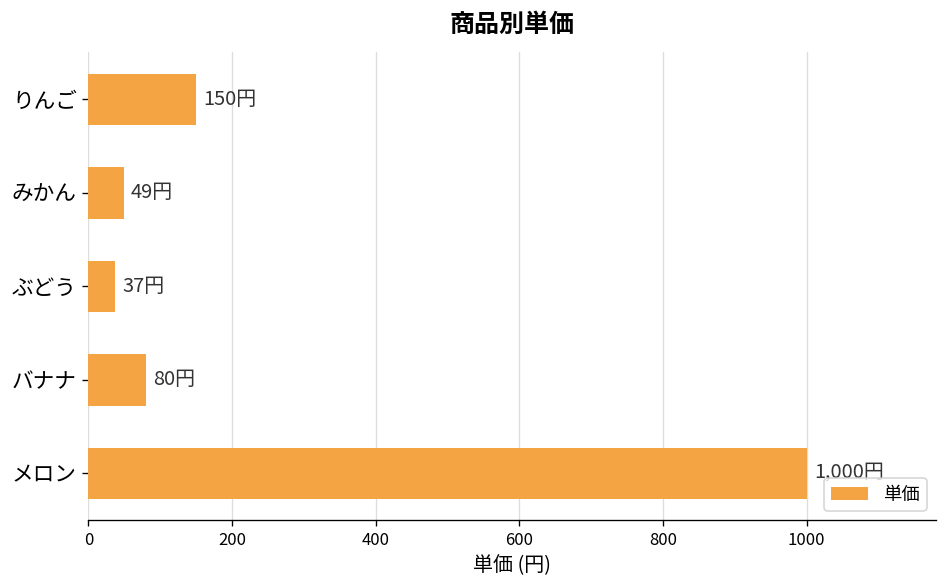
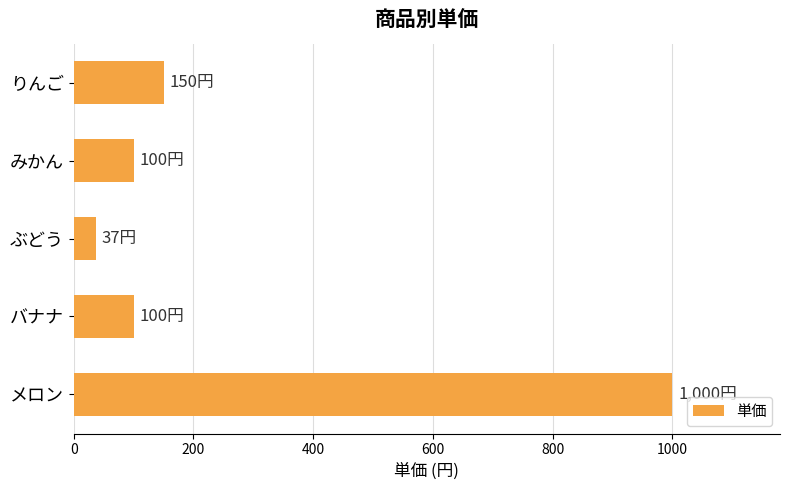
みかん: 49円 -> 100円
バナナ: 80円 -> 100円
